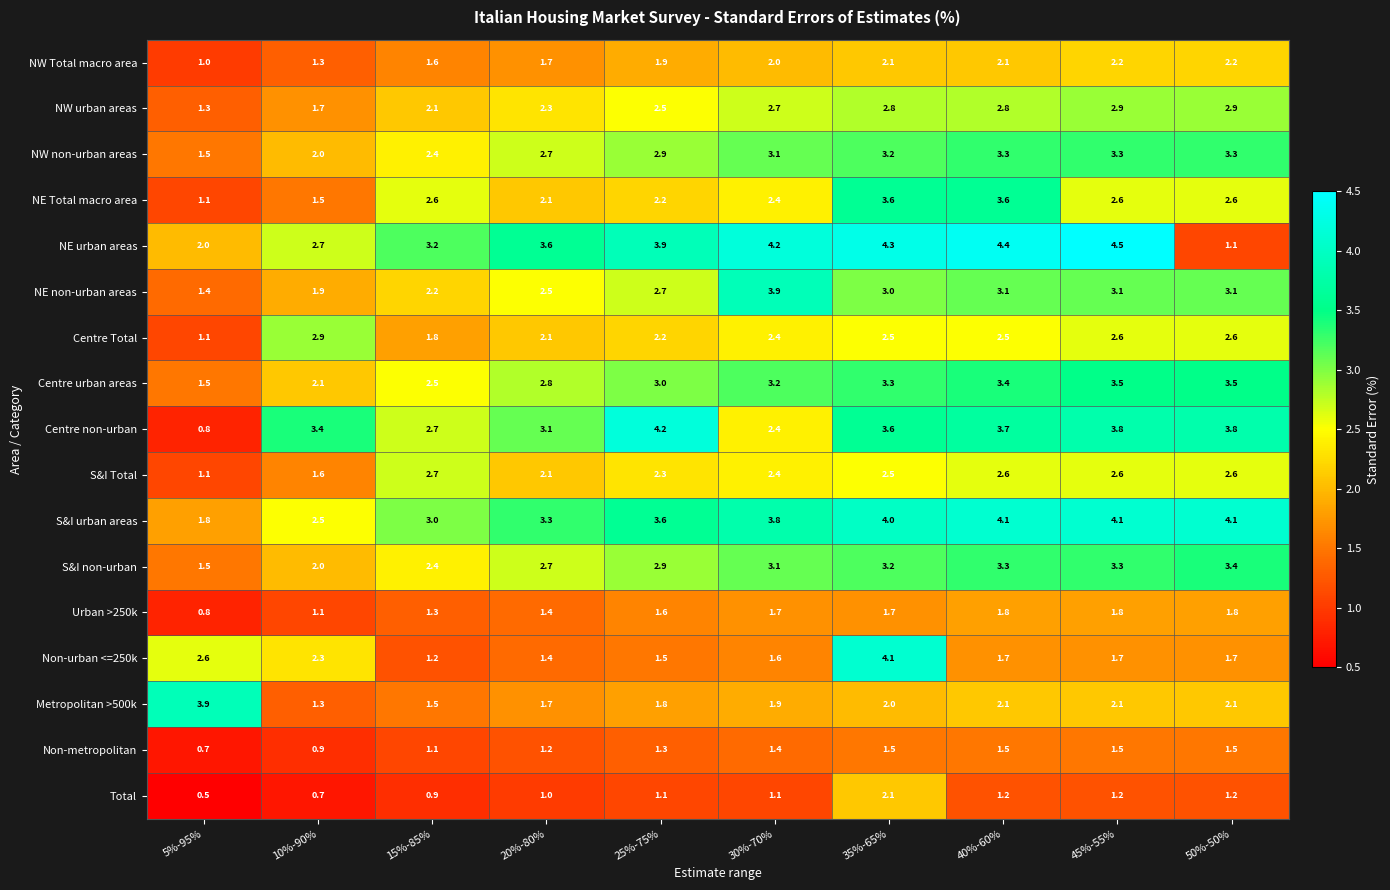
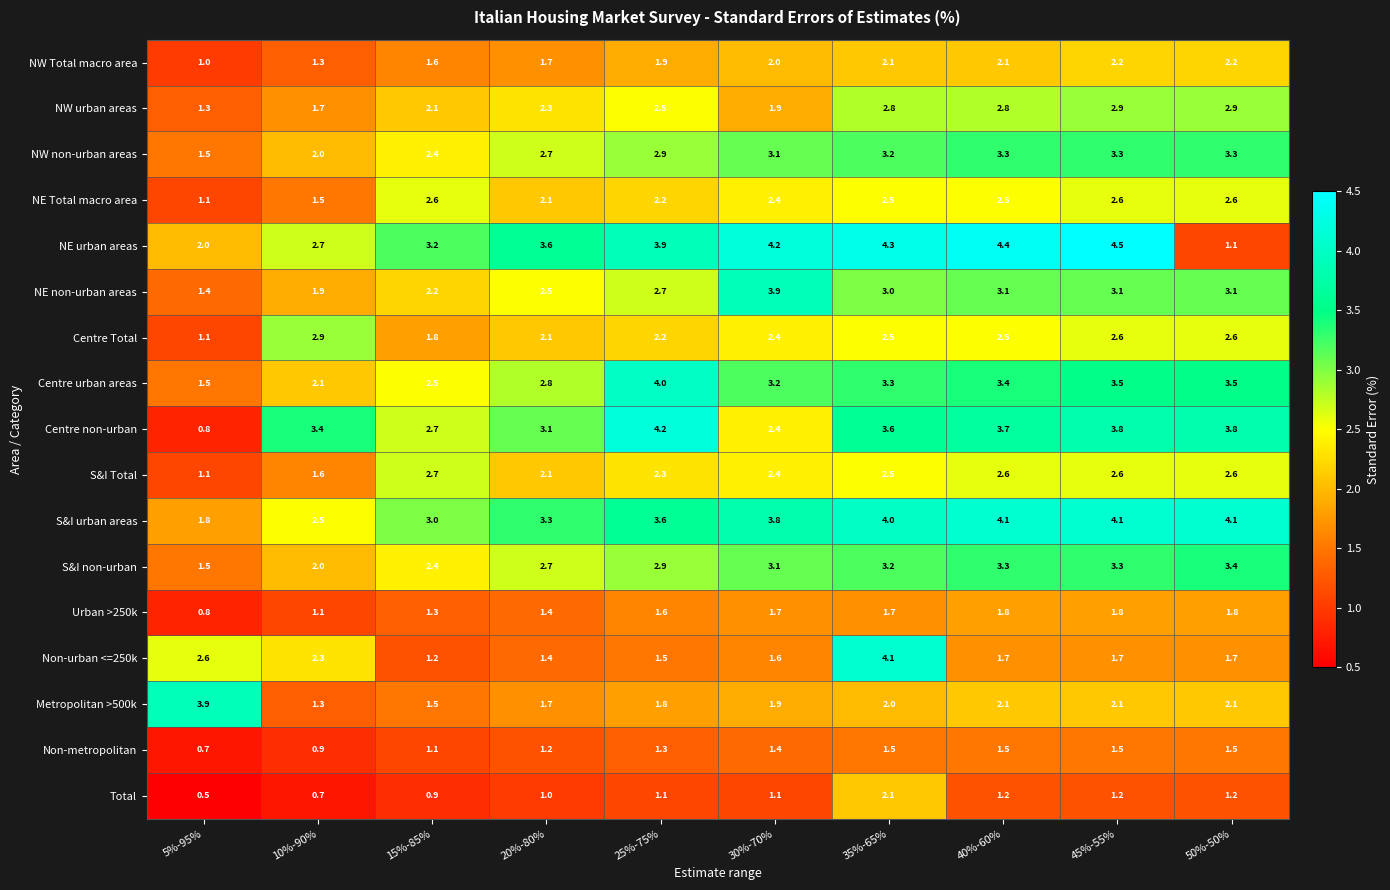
NW urban areas, 30%-70%: 2.7 -> 1.9
NE Total macro area, 35%-65%: 3.6 -> 2.5
NE Total macro area, 40%-60%: 3.6 -> 2.5
Centre urban areas, 25%-75%: 3.0 -> 4.0
